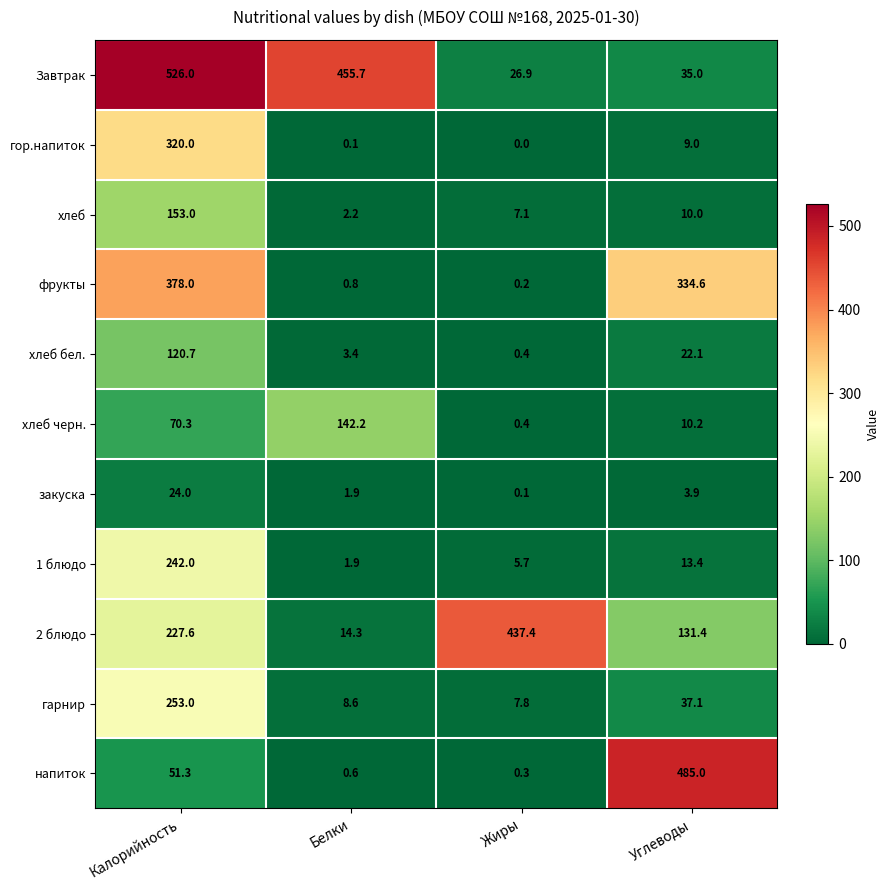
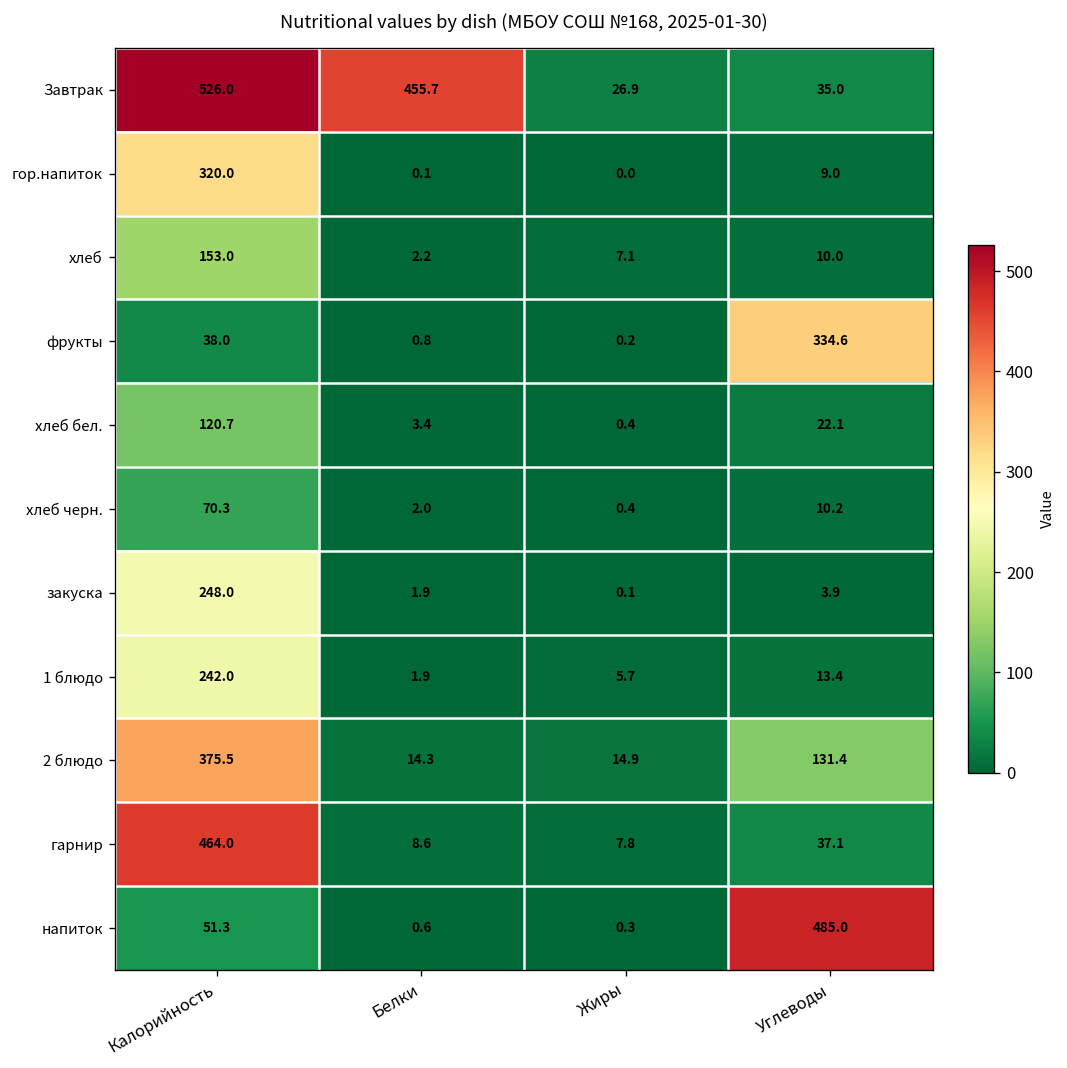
фрукты, Калорийность: 378.0 -> 38.0
хлеб черн., Белки: 142.2 -> 2.0
закуска, Калорийность: 24.0 -> 248.0
2 блюдо, Калорийность: 227.6 -> 375.5
2 блюдо, Жиры: 437.4 -> 14.9
гарнир, Калорийность: 253.0 -> 464.0
